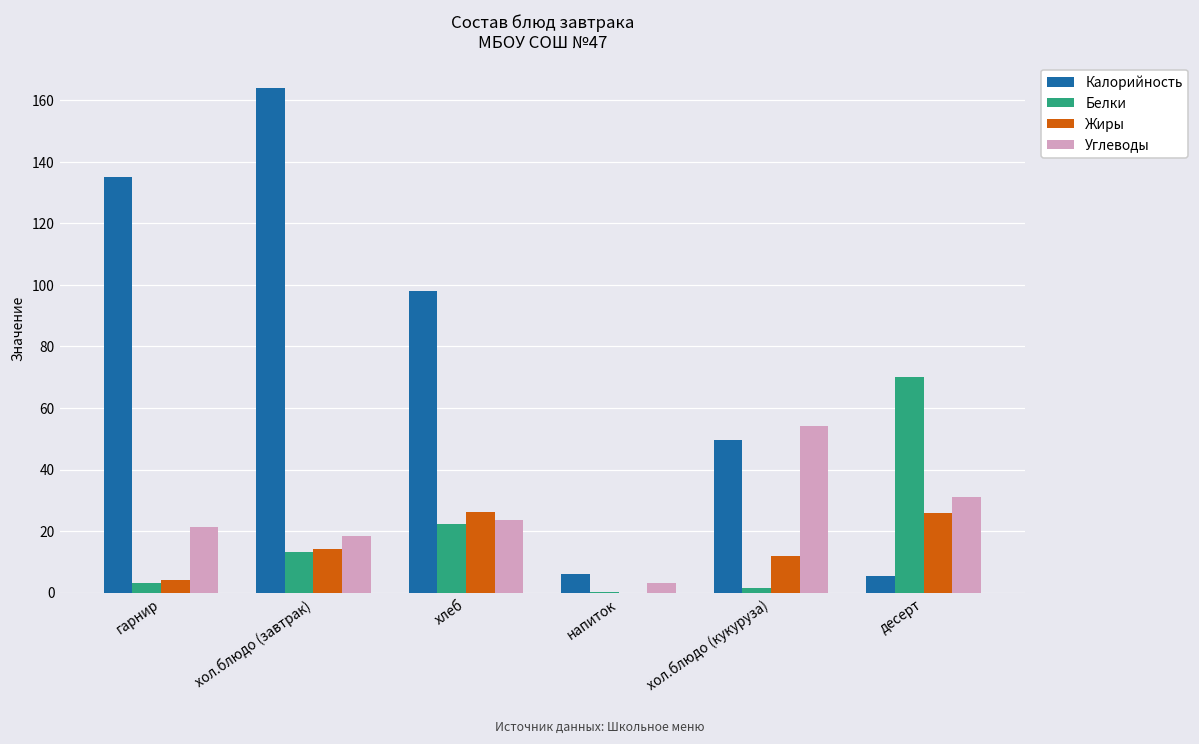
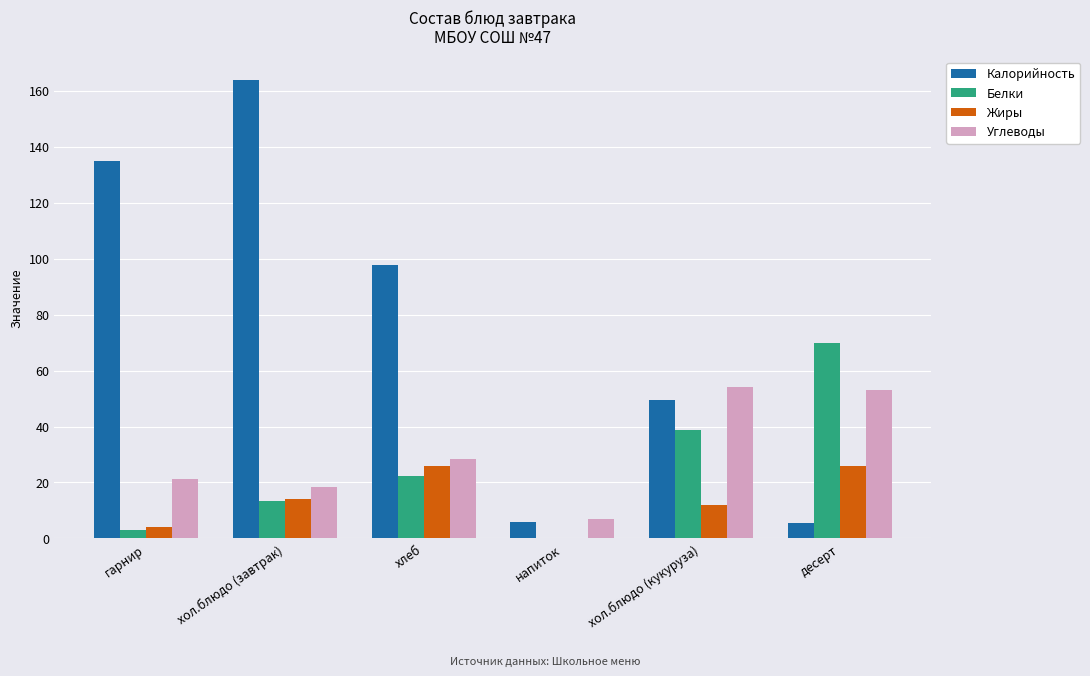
Углеводы, хлеб: 24 -> 28
Углеводы, напиток: 3 -> 7
Белки, хол.блюдо (кукуруза): 1 -> 39
Углеводы, десерт: 31 -> 53
